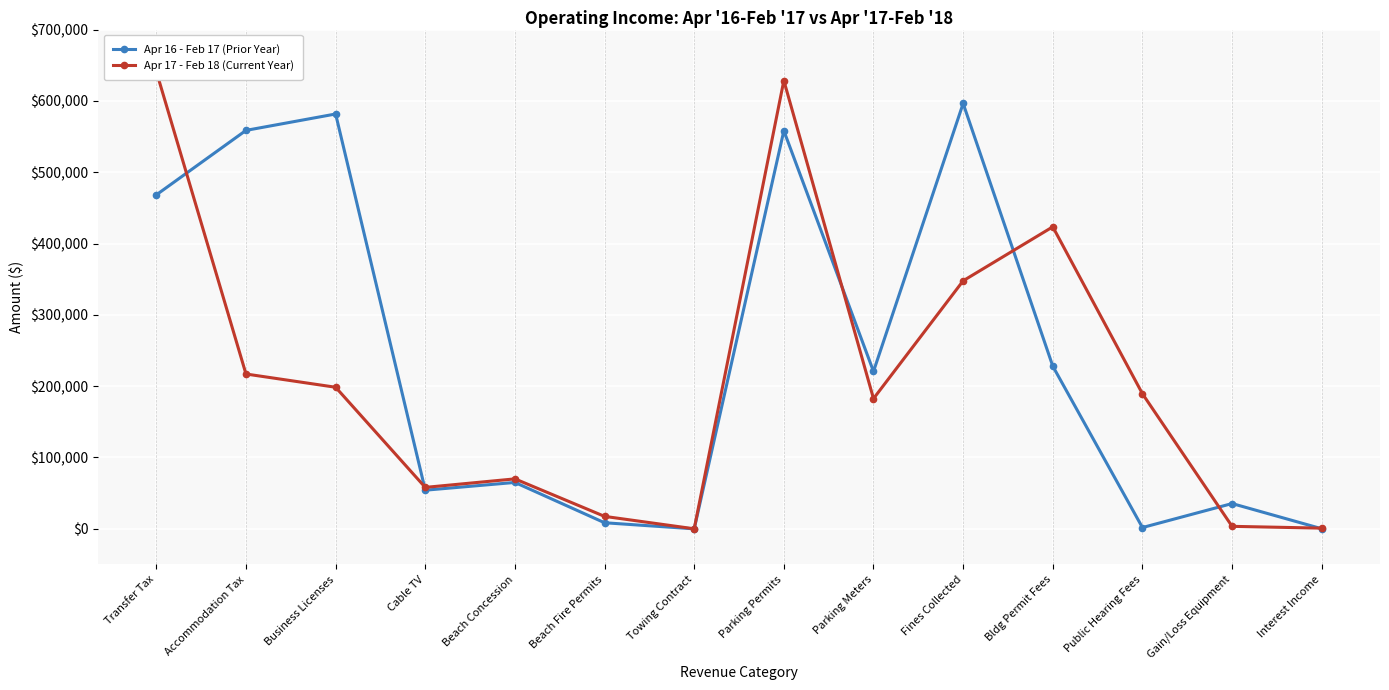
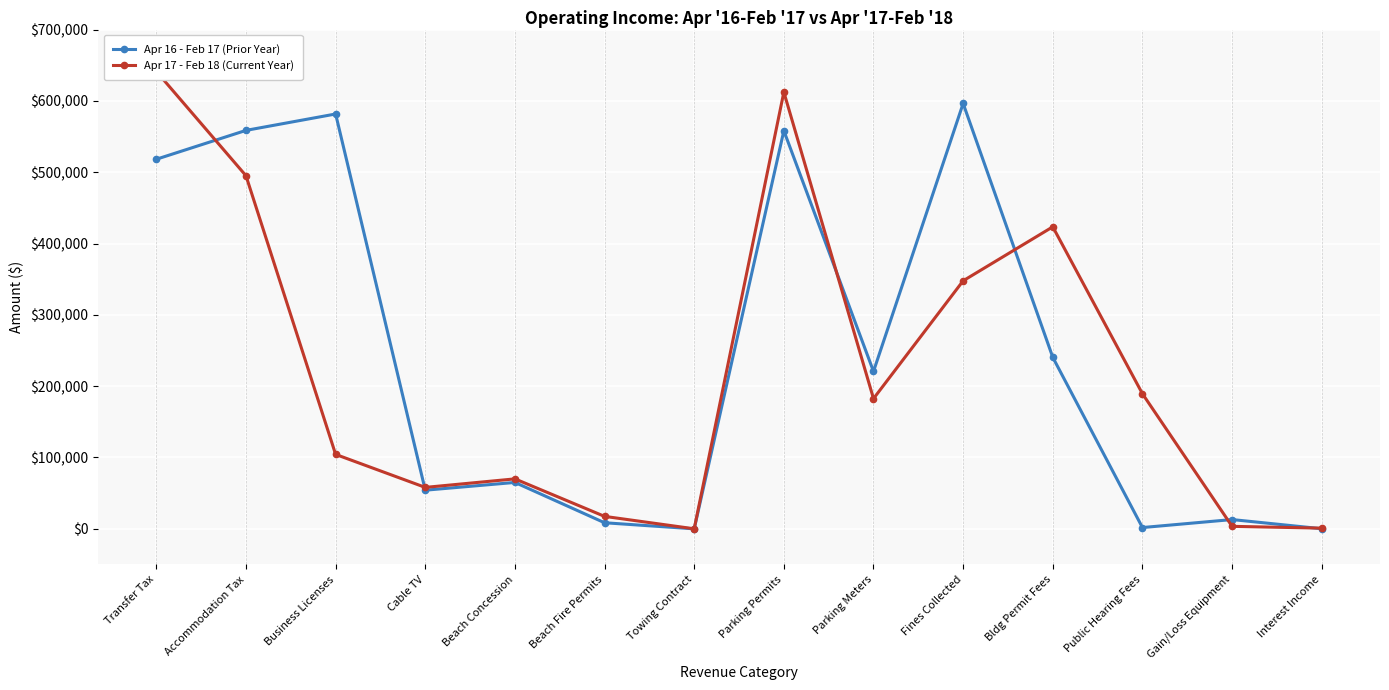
Apr 16 - Feb 17 (Prior Year), Transfer Tax: $470,000 -> $520,000
Apr 17 - Feb 18 (Current Year), Accommodation Tax: $220,000 -> $500,000
Apr 17 - Feb 18 (Current Year), Business Licenses: $200,000 -> $100,000
Apr 17 - Feb 18 (Current Year), Parking Permits: $630,000 -> $610,000
Apr 16 - Feb 17 (Prior Year), Bldg Permit Fees: $230,000 -> $240,000
Apr 16 - Feb 17 (Prior Year), Gain/Loss Equipment: $40,000 -> $10,000
